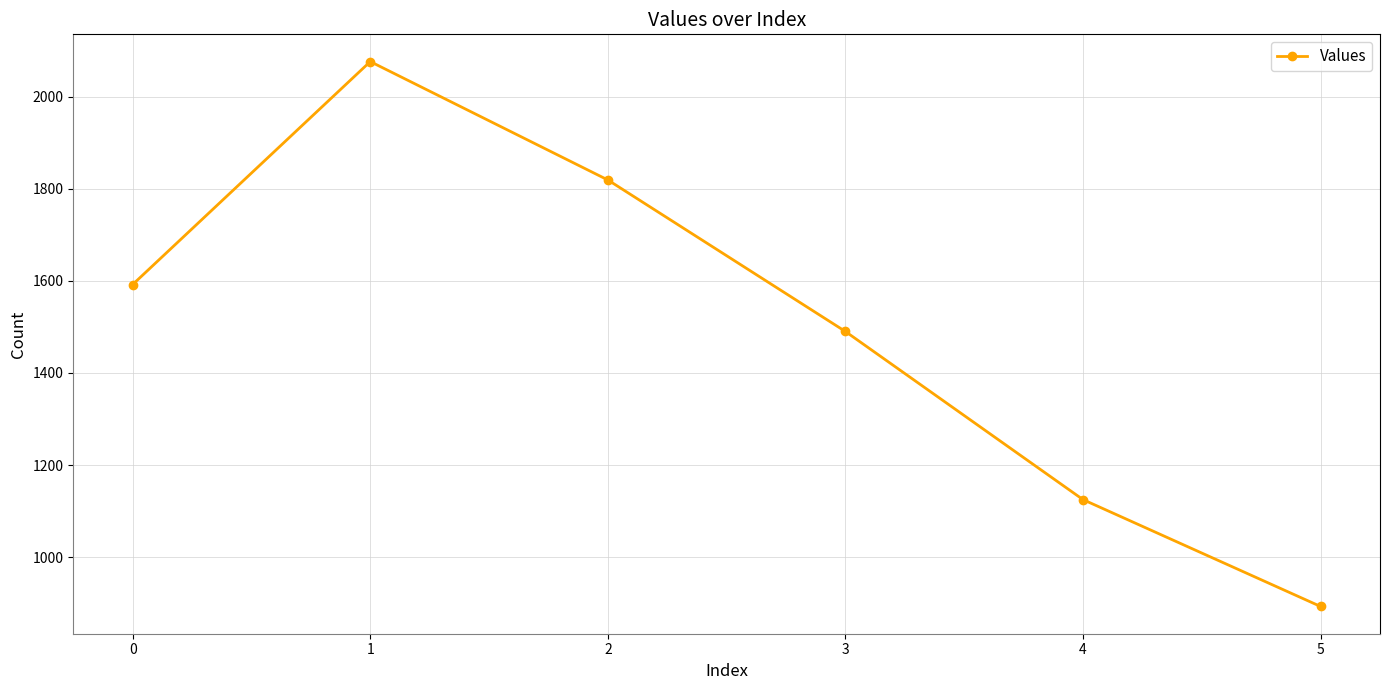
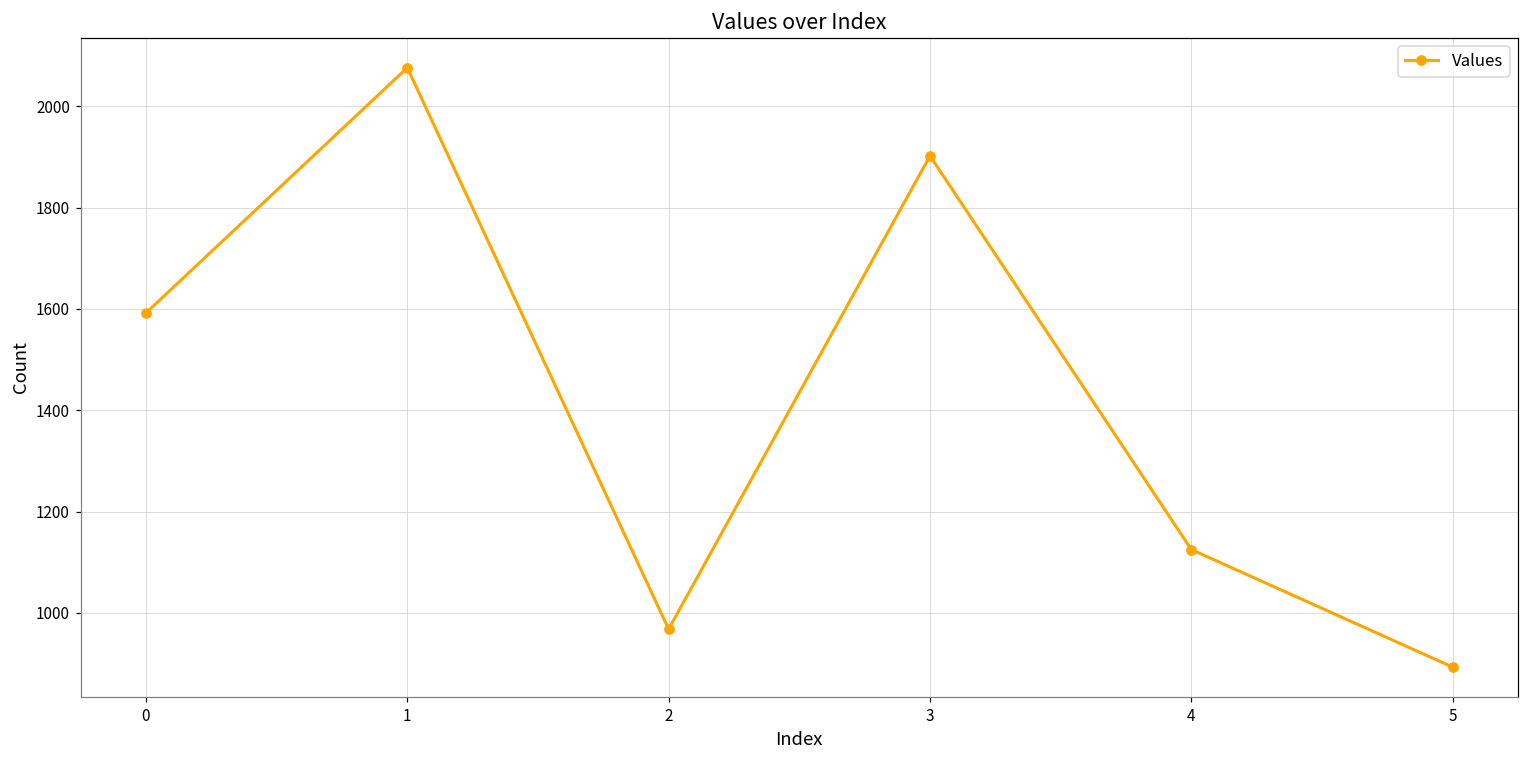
2: 1820 -> 970
3: 1490 -> 1900
